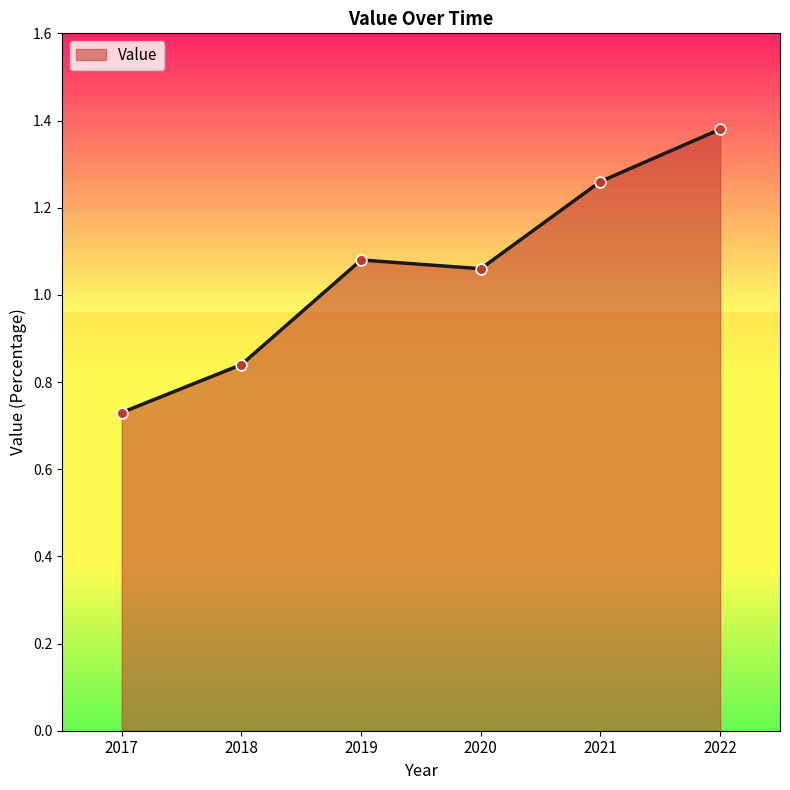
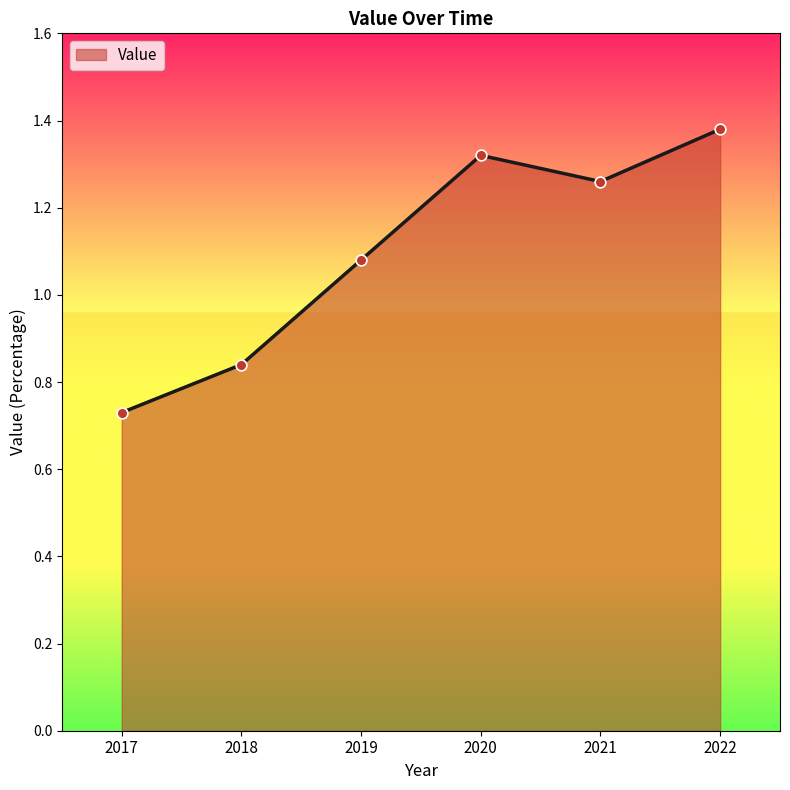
2020: 1.06 -> 1.32
